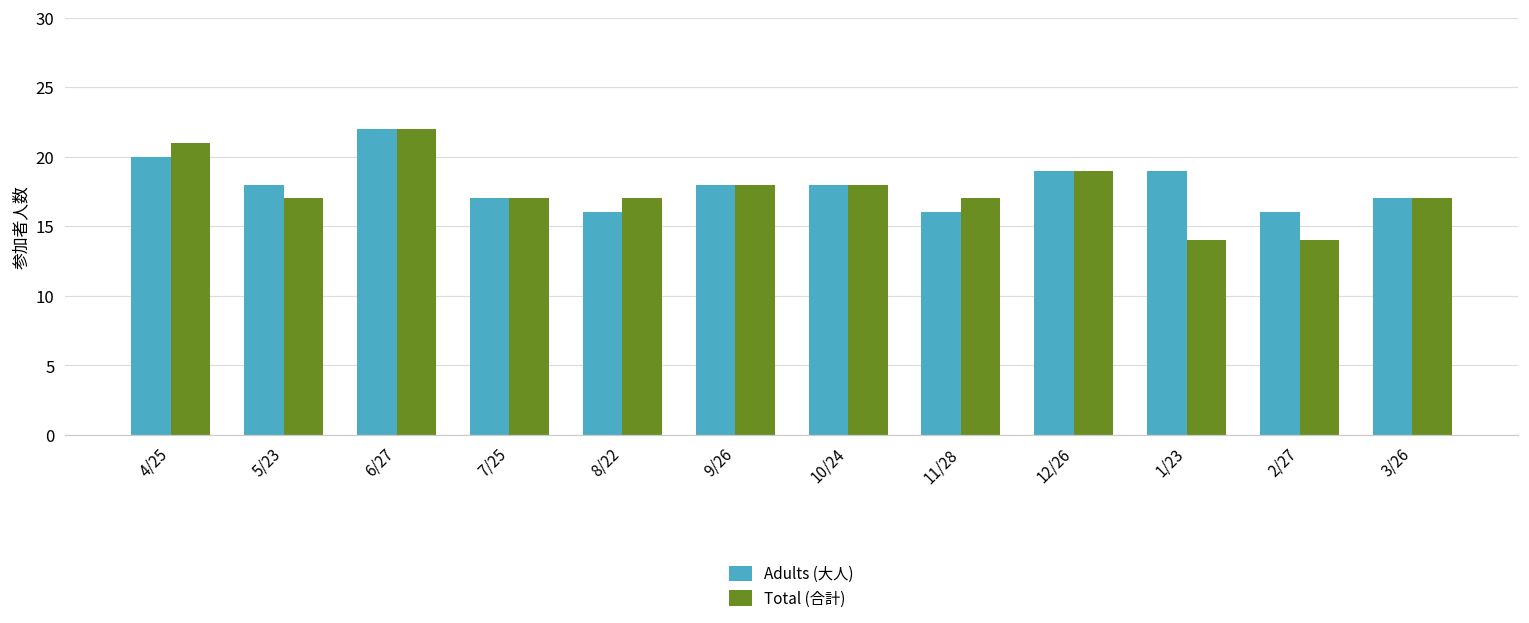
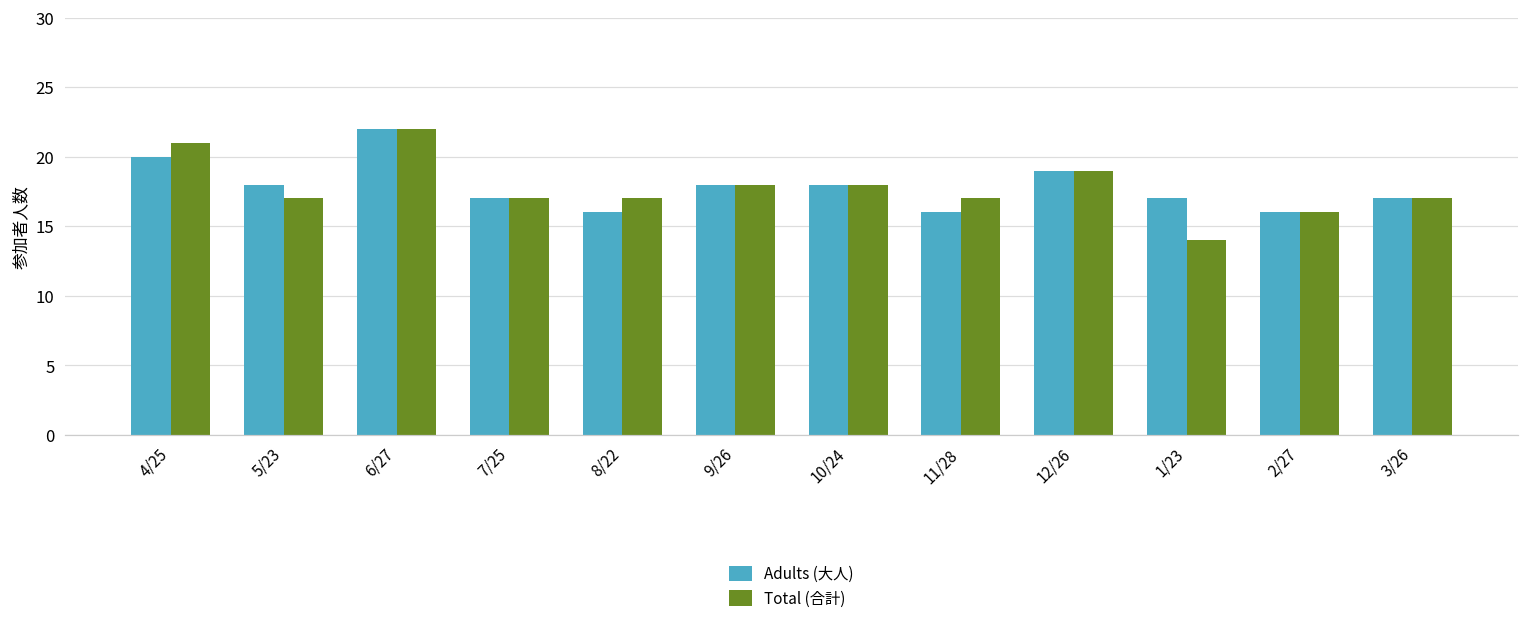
Adults (大人), 1/23: 19 -> 17
Total (合計), 2/27: 14 -> 16
